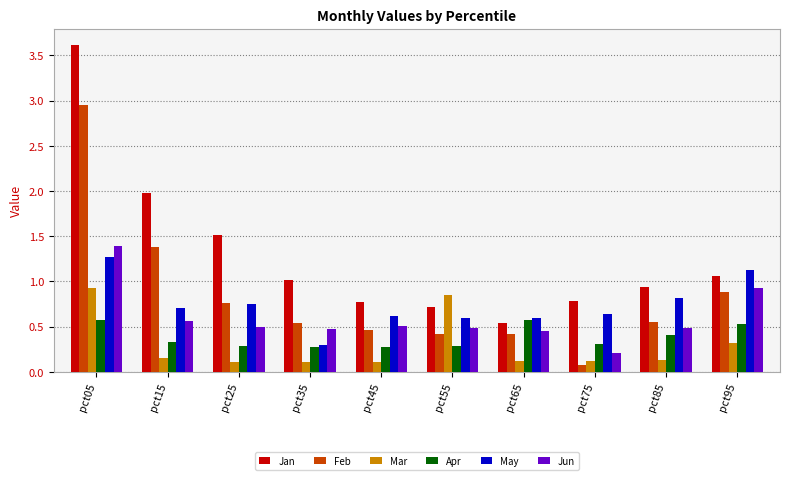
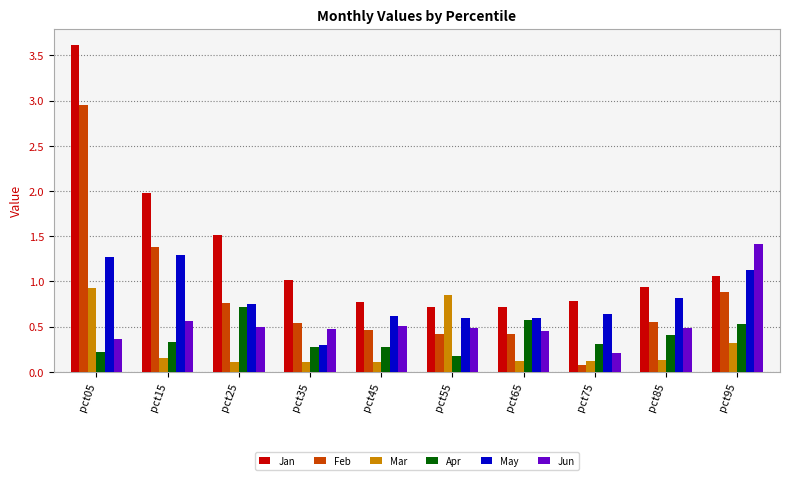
Apr, pct05: 0.6 -> 0.2
Jun, pct05: 1.4 -> 0.4
May, pct15: 0.7 -> 1.3
Apr, pct25: 0.3 -> 0.7
Apr, pct55: 0.3 -> 0.2
Jan, pct65: 0.5 -> 0.7
Jun, pct95: 0.9 -> 1.4
